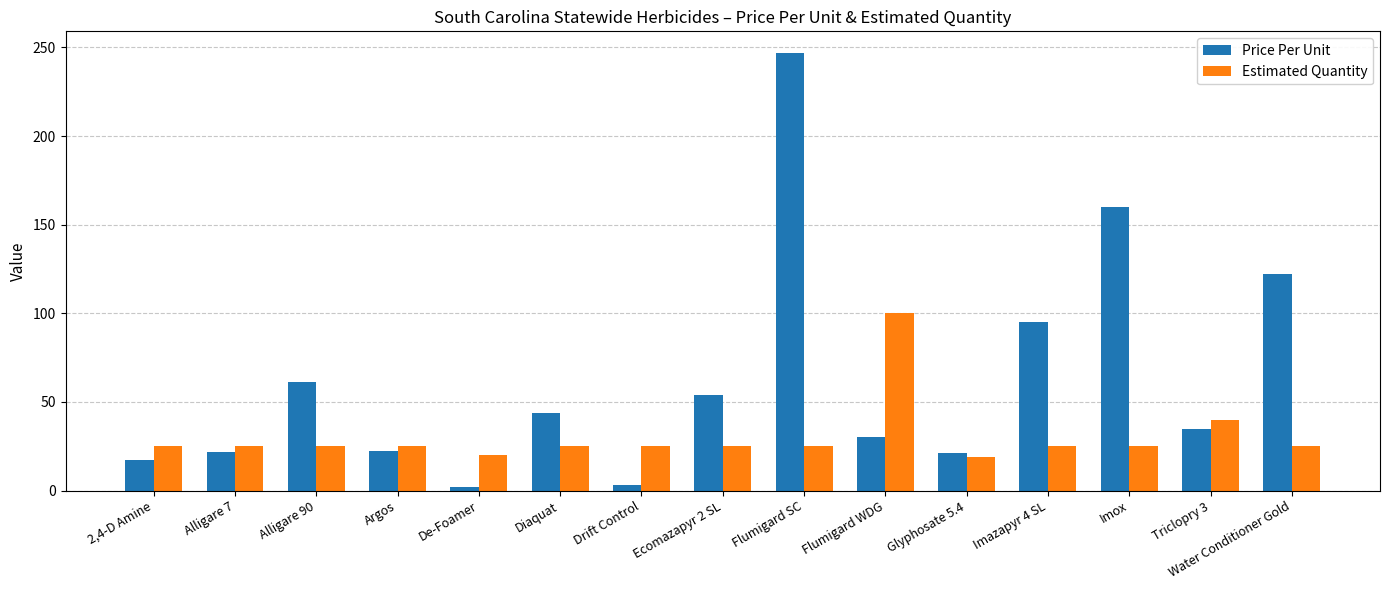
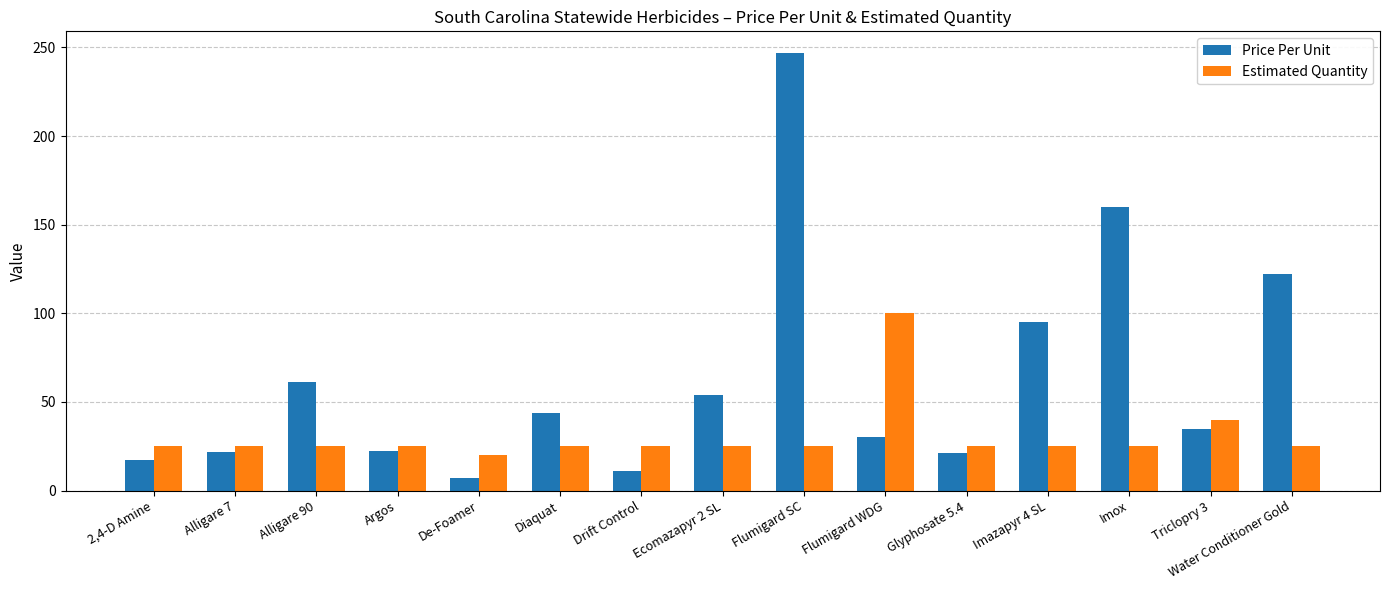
Price Per Unit, De-Foamer: 2 -> 7
Price Per Unit, Drift Control: 3 -> 11
Estimated Quantity, Glyphosate 5.4: 19 -> 25
